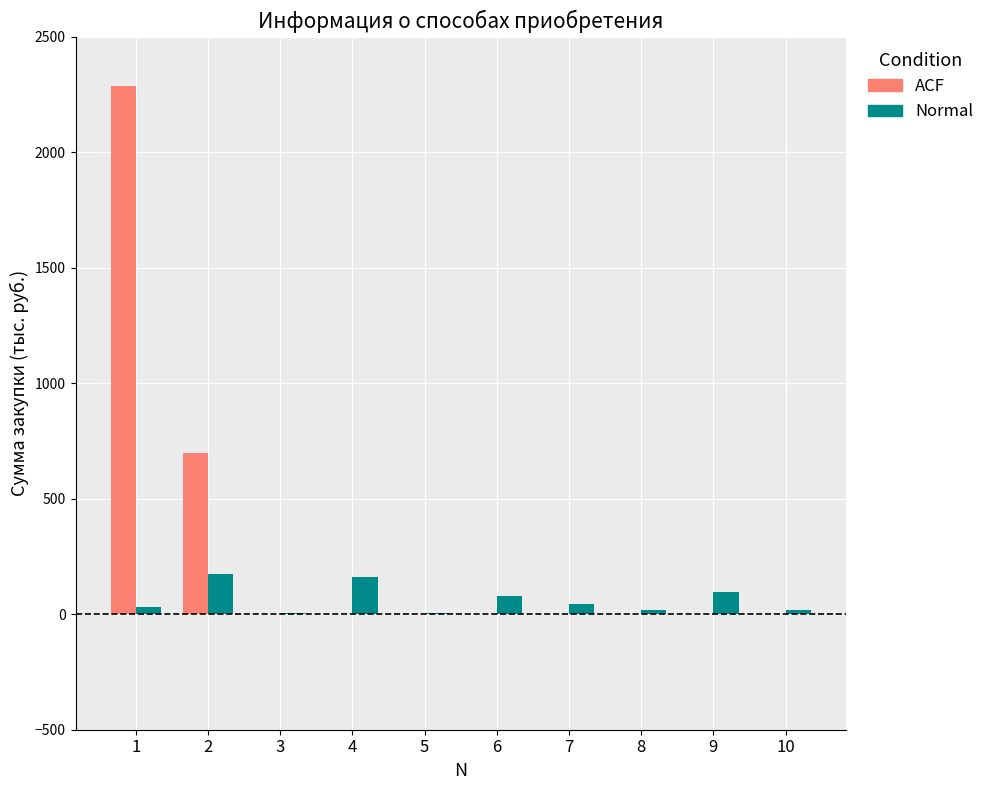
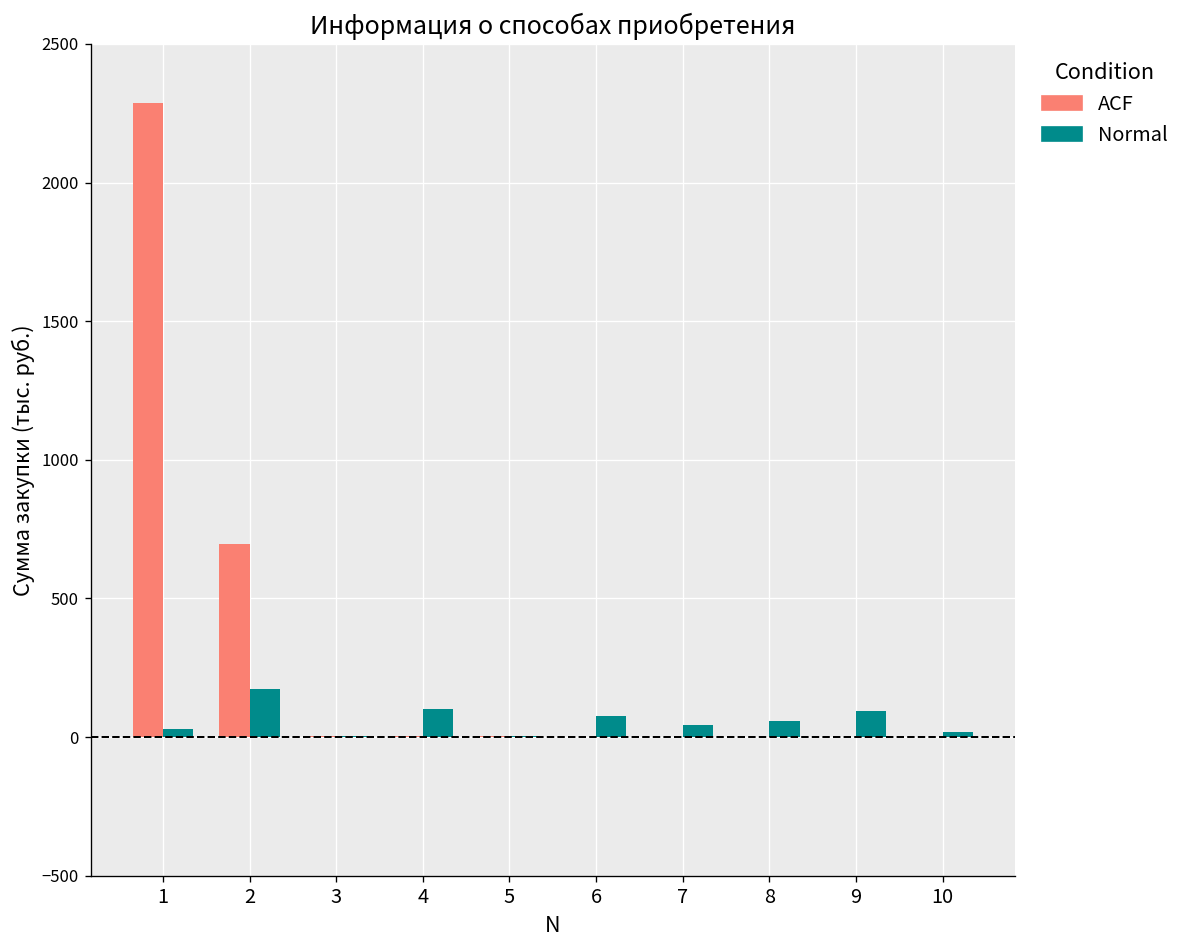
Normal, 4: 160 -> 100
Normal, 8: 20 -> 60
